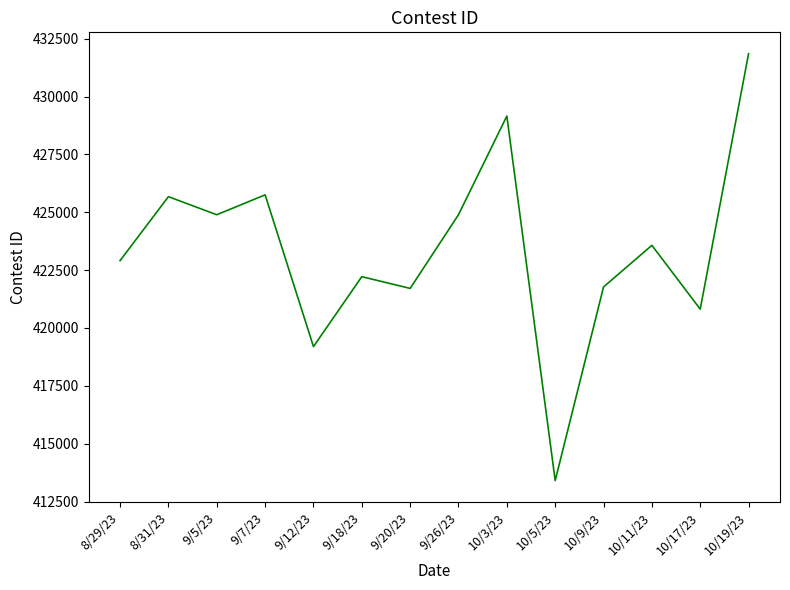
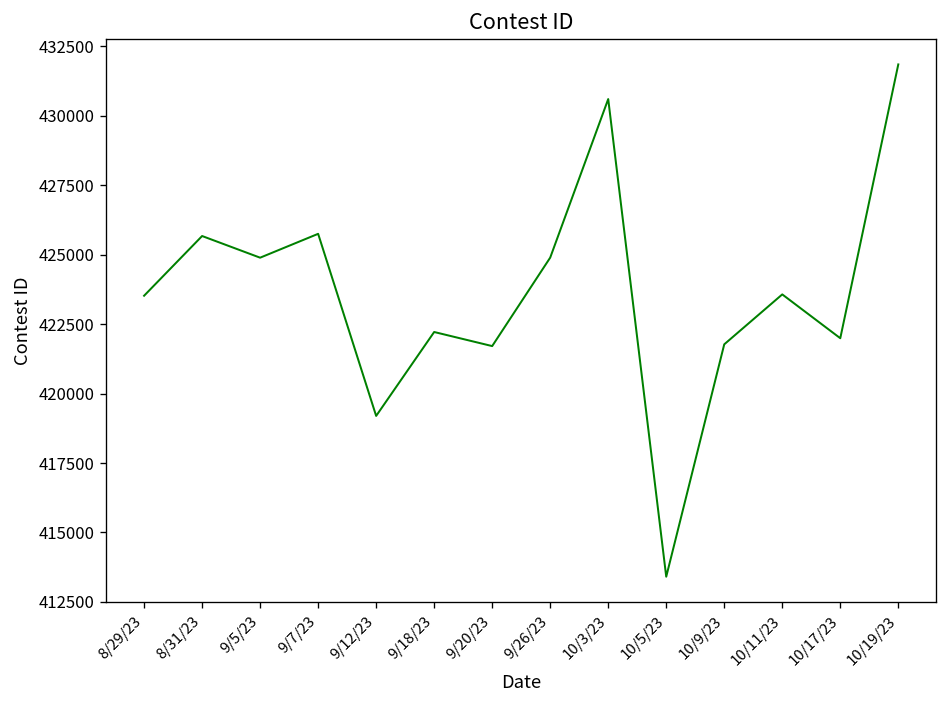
8/29/23: 422900 -> 423500
10/3/23: 429200 -> 430600
10/17/23: 420800 -> 422000
